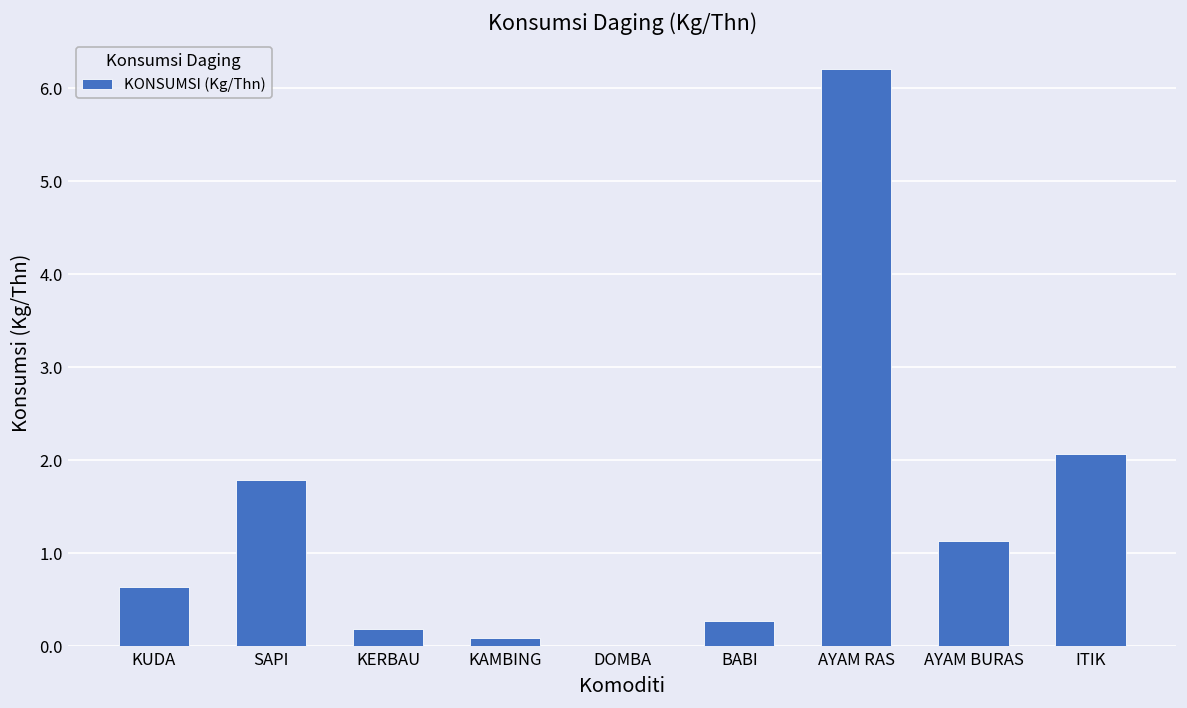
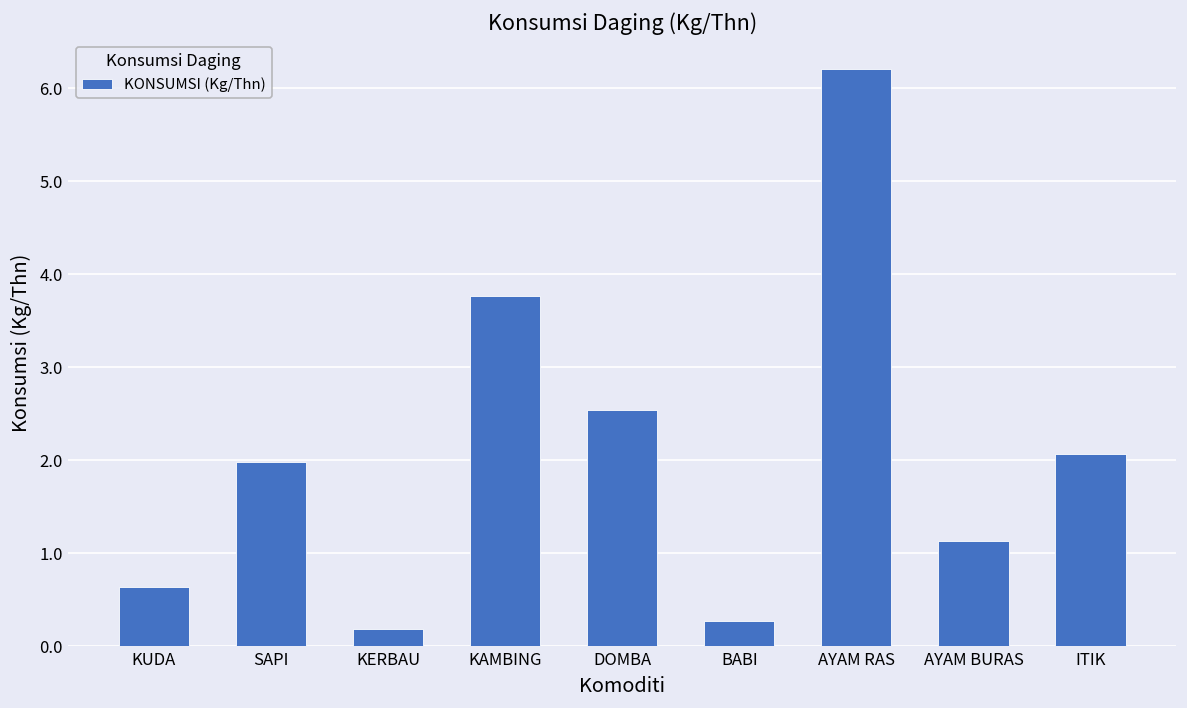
SAPI: 1.8 -> 2.0
KAMBING: 0.1 -> 3.8
DOMBA: 0.0 -> 2.5
